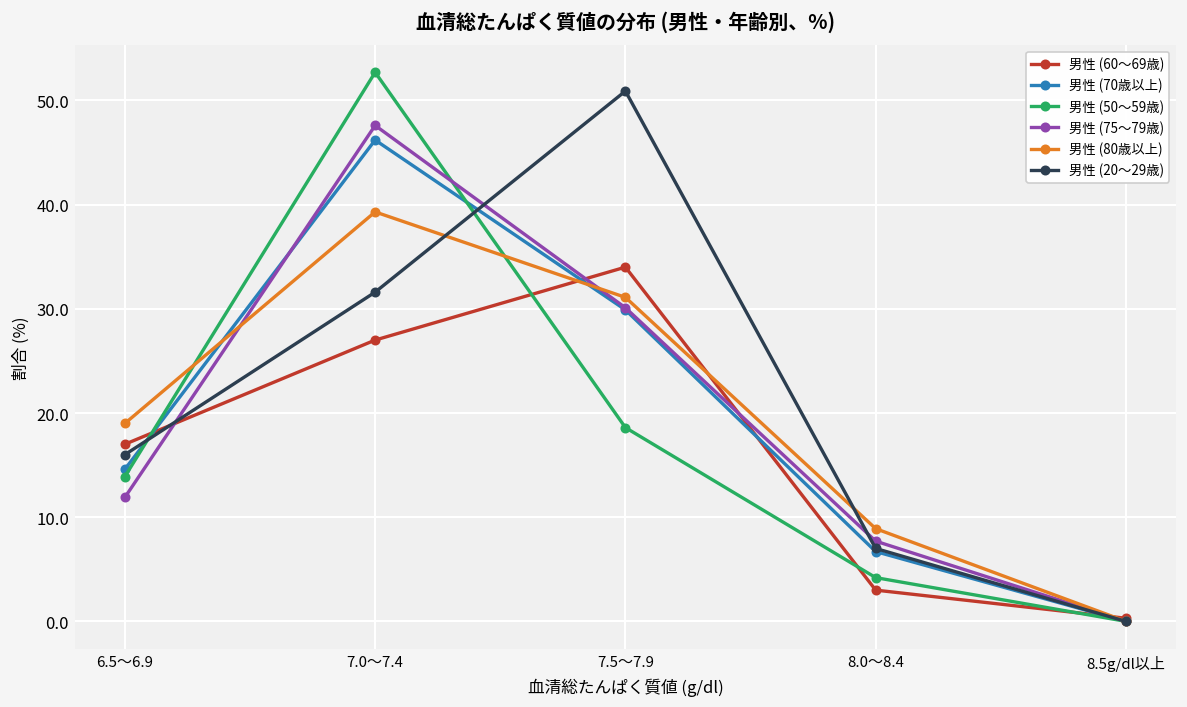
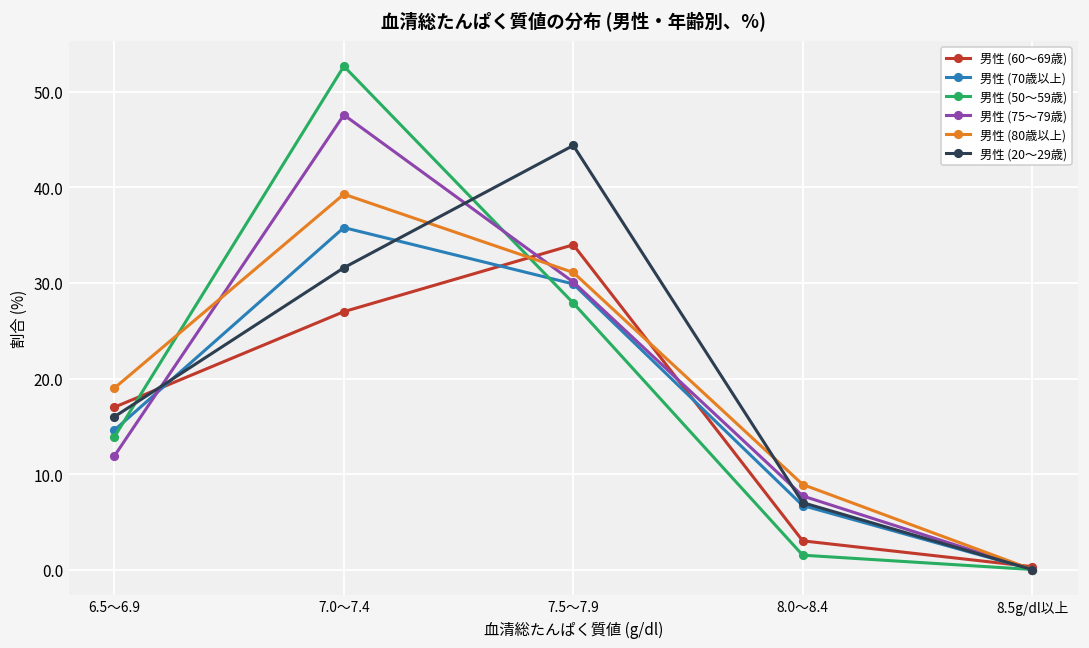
男性 (70歳以上), 7.0～7.4: 46 -> 36
男性 (50～59歳), 7.5～7.9: 19 -> 28
男性 (20～29歳), 7.5～7.9: 51 -> 44
男性 (50～59歳), 8.0～8.4: 4 -> 2
